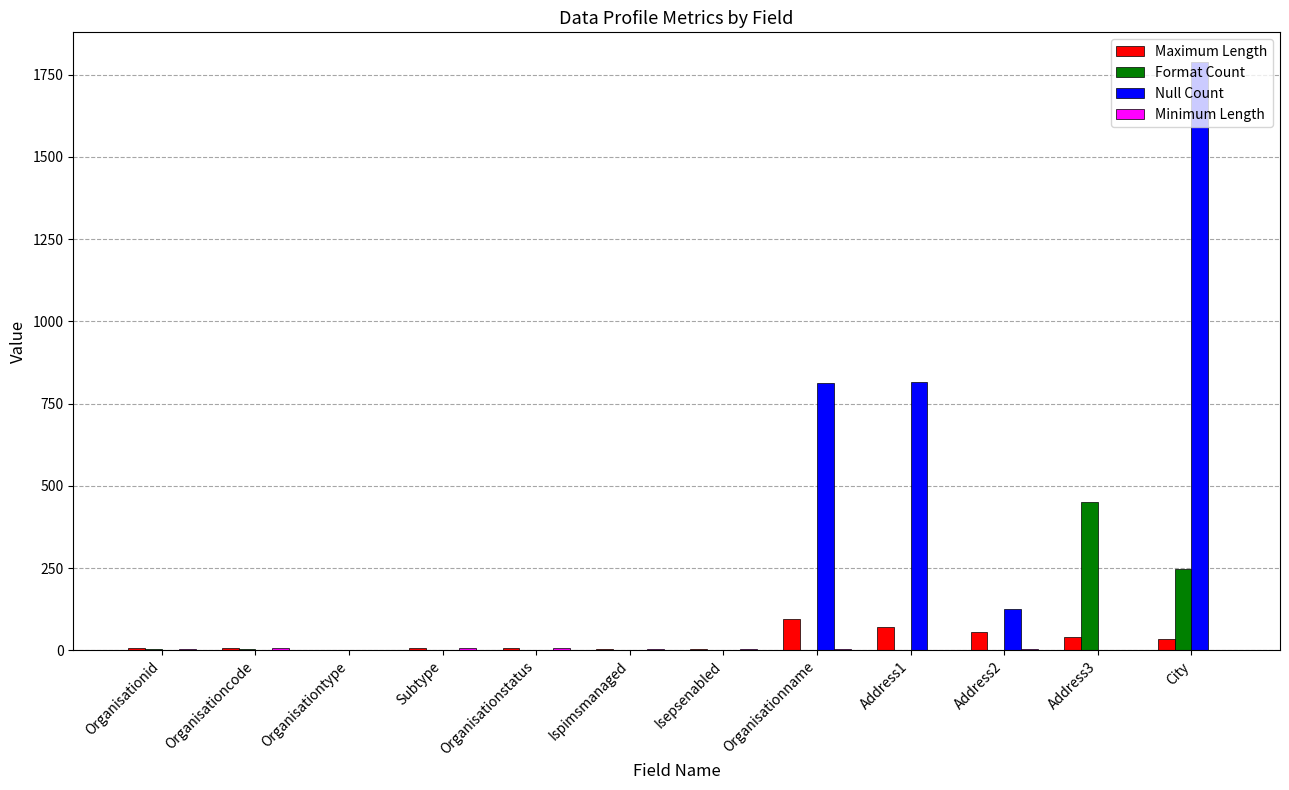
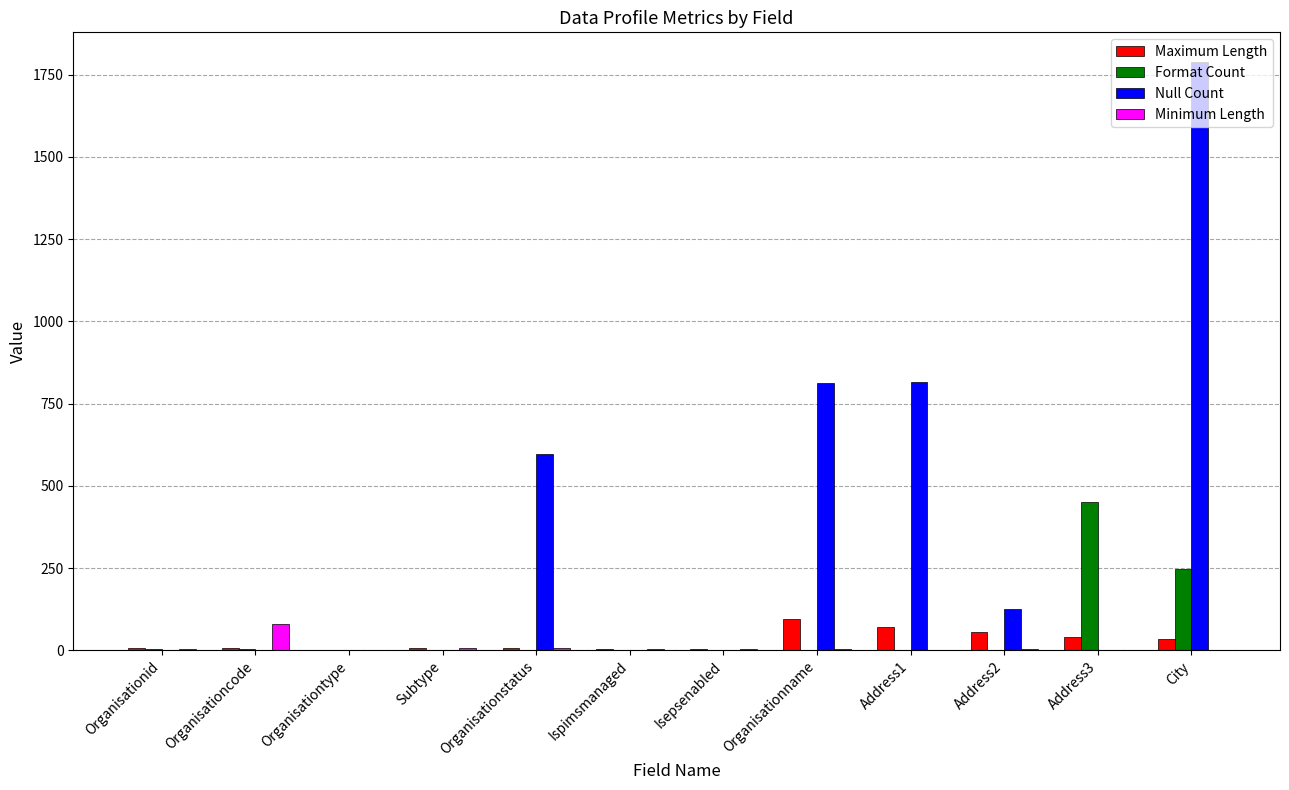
Minimum Length, Organisationcode: 10 -> 80
Null Count, Organisationstatus: 0 -> 600
